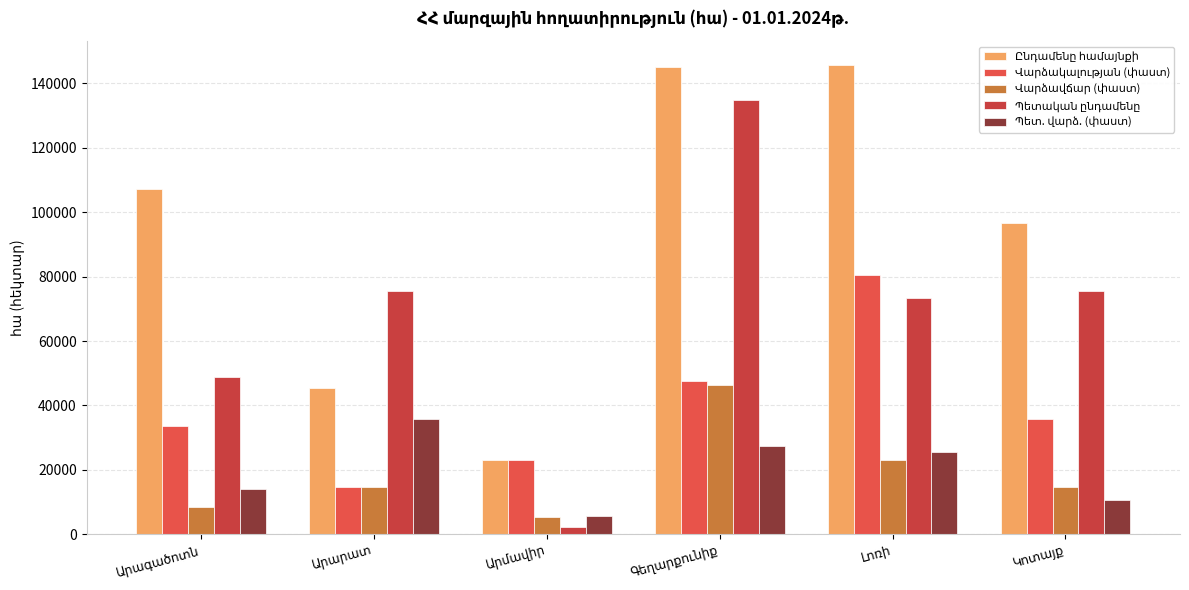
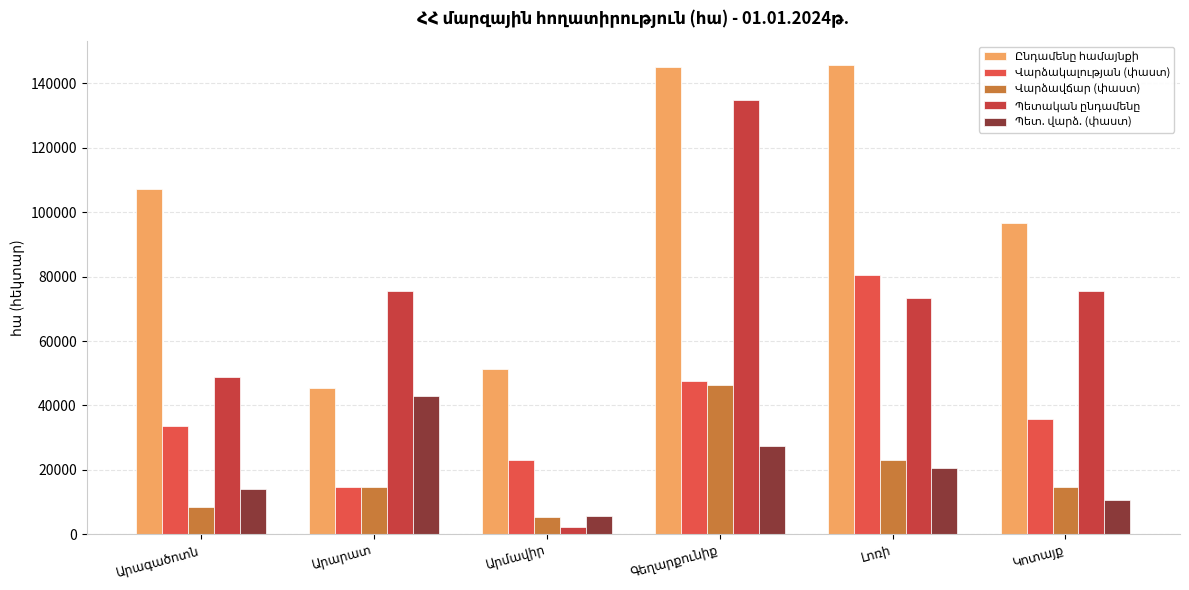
Պետ. վարձ. (փաստ), Արարատ: 36000 -> 43000
Ընդամենը համայնքի, Արմավիր: 23000 -> 51000
Պետ. վարձ. (փաստ), Լոռի: 26000 -> 21000
